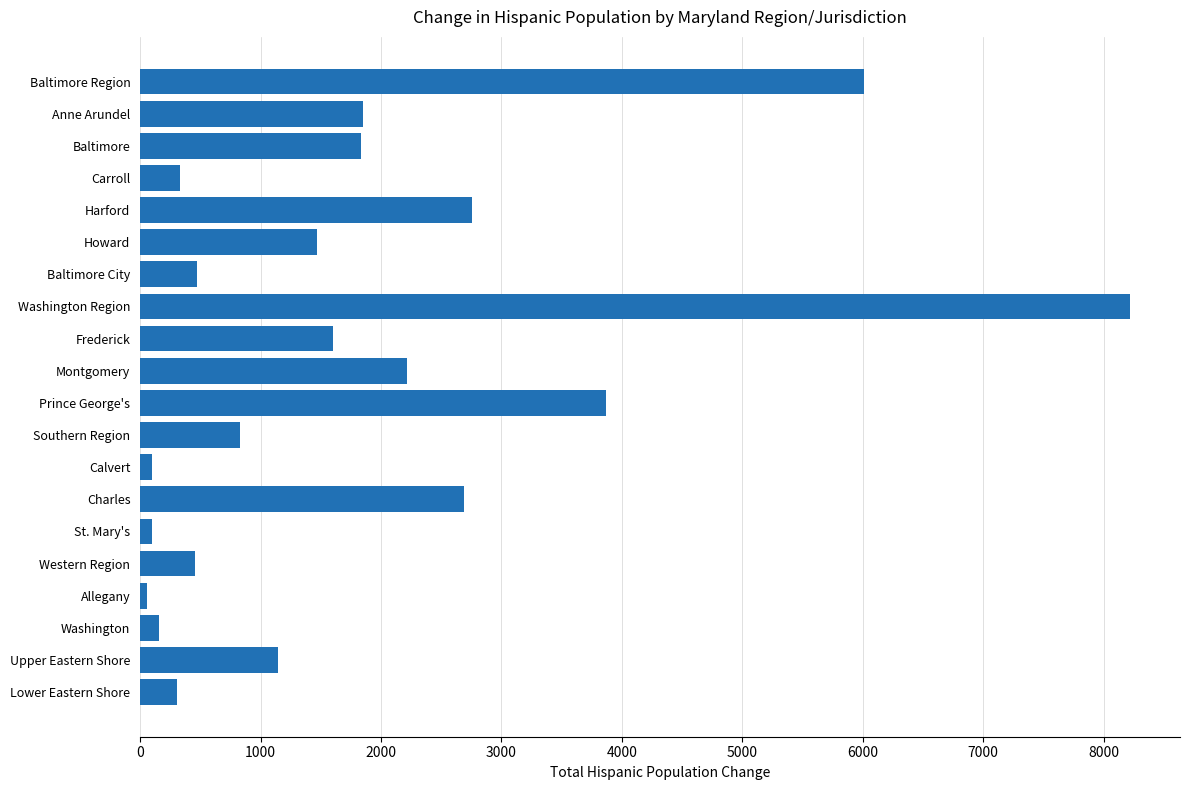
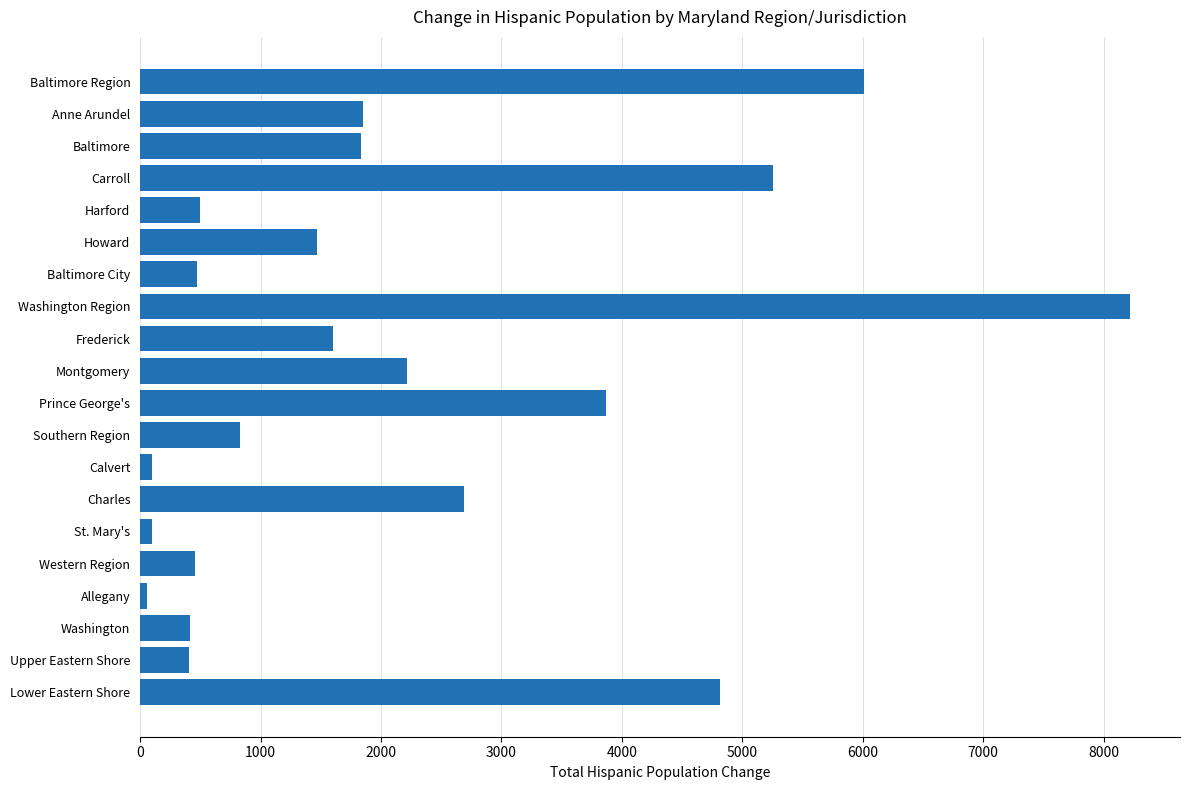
Carroll: 330 -> 5250
Harford: 2760 -> 500
Washington: 160 -> 420
Upper Eastern Shore: 1150 -> 410
Lower Eastern Shore: 300 -> 4820
